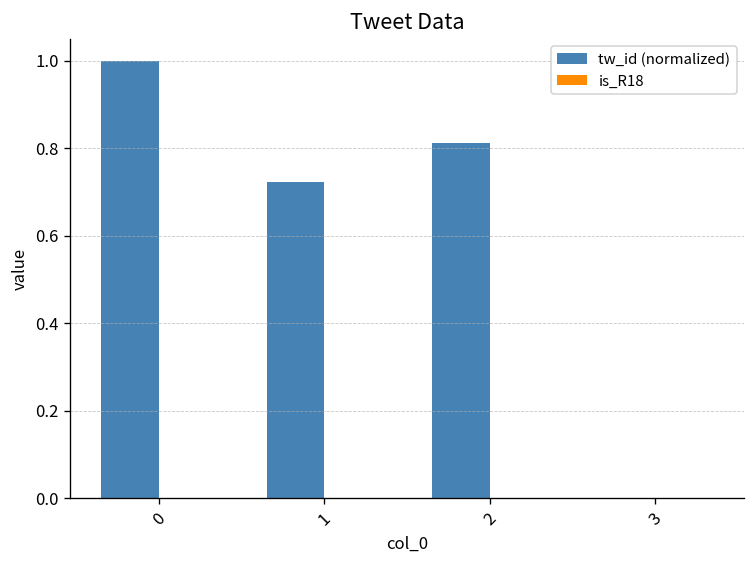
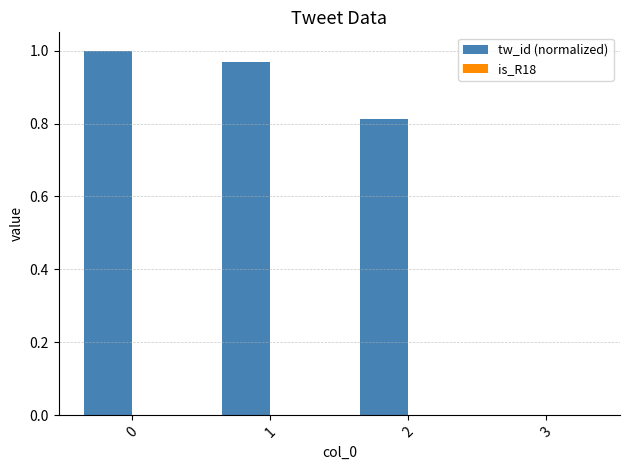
tw_id (normalized), 1: 0.72 -> 0.97
